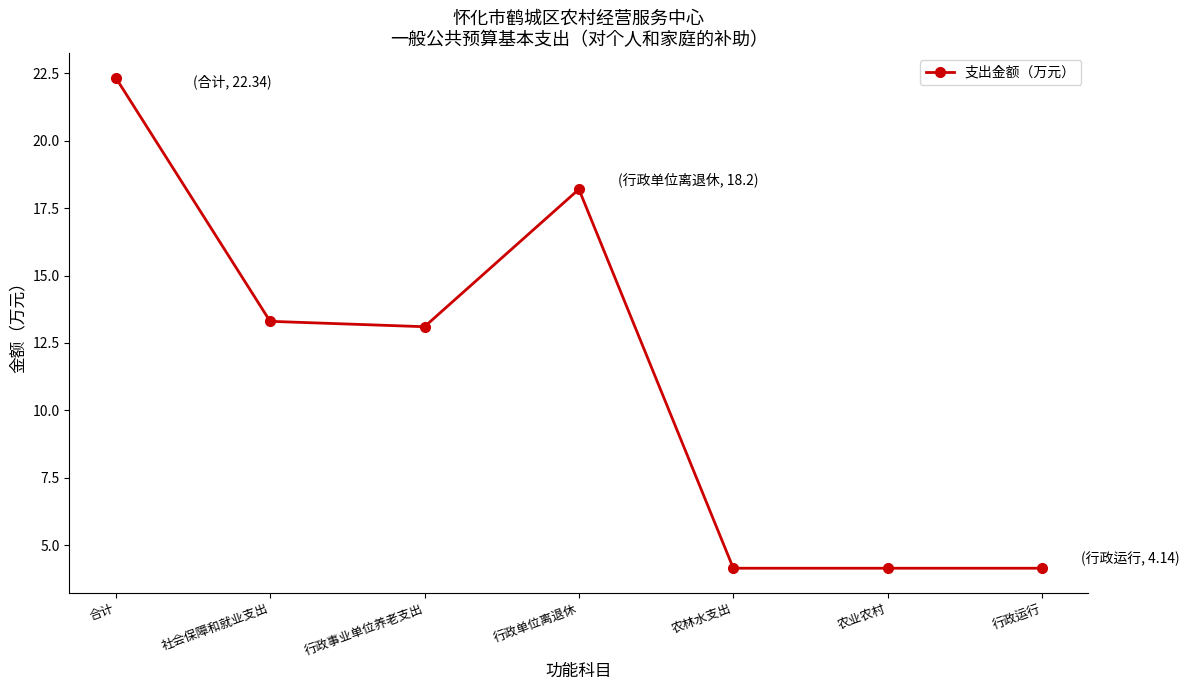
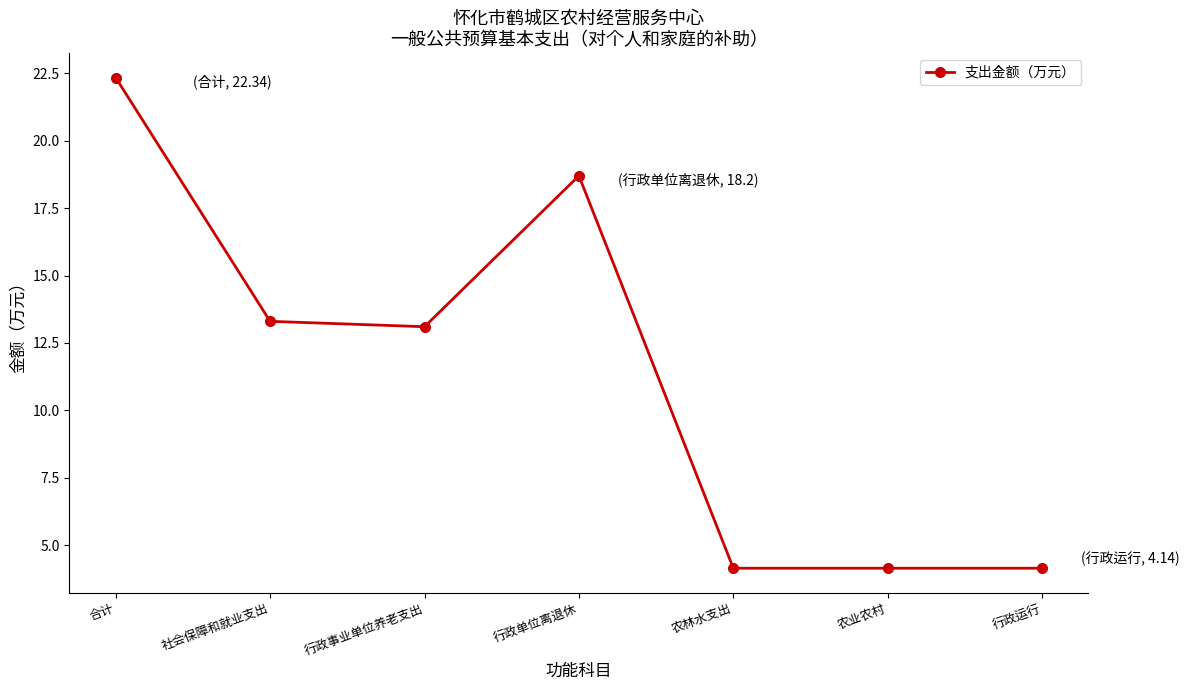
行政单位离退休: 18.2 -> 18.7
